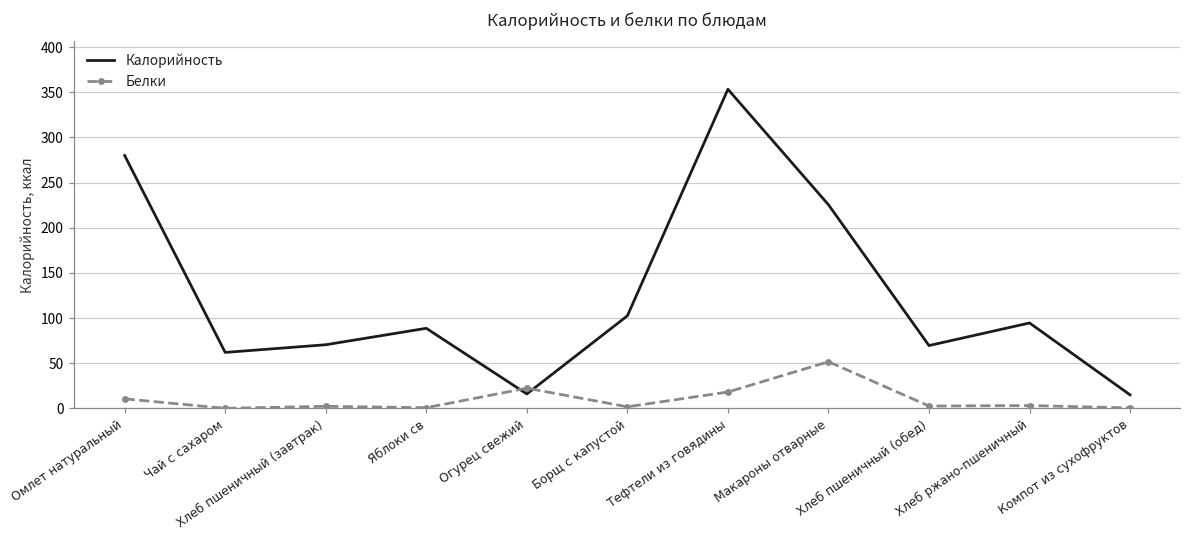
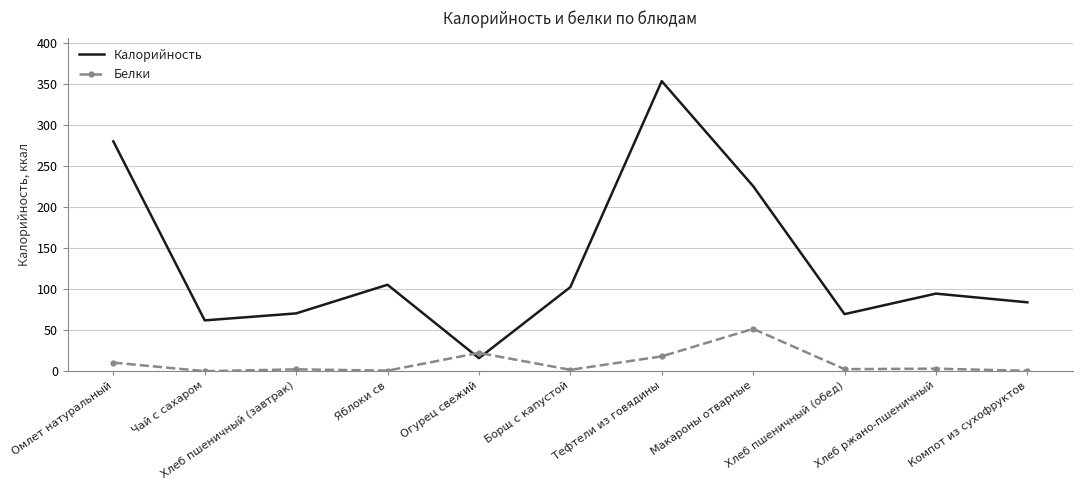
Калорийность, Яблоки св: 90 -> 110
Калорийность, Компот из сухофруктов: 20 -> 80
